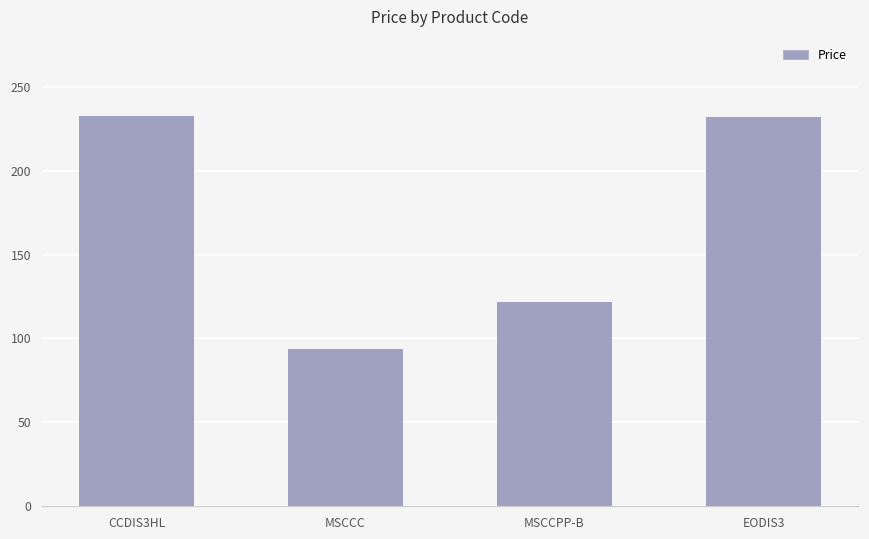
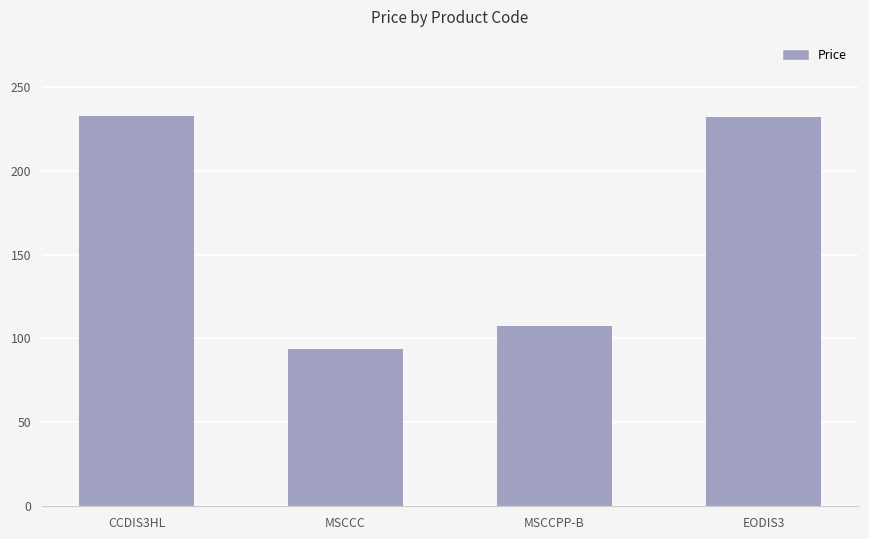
MSCCPP-B: 122 -> 107
